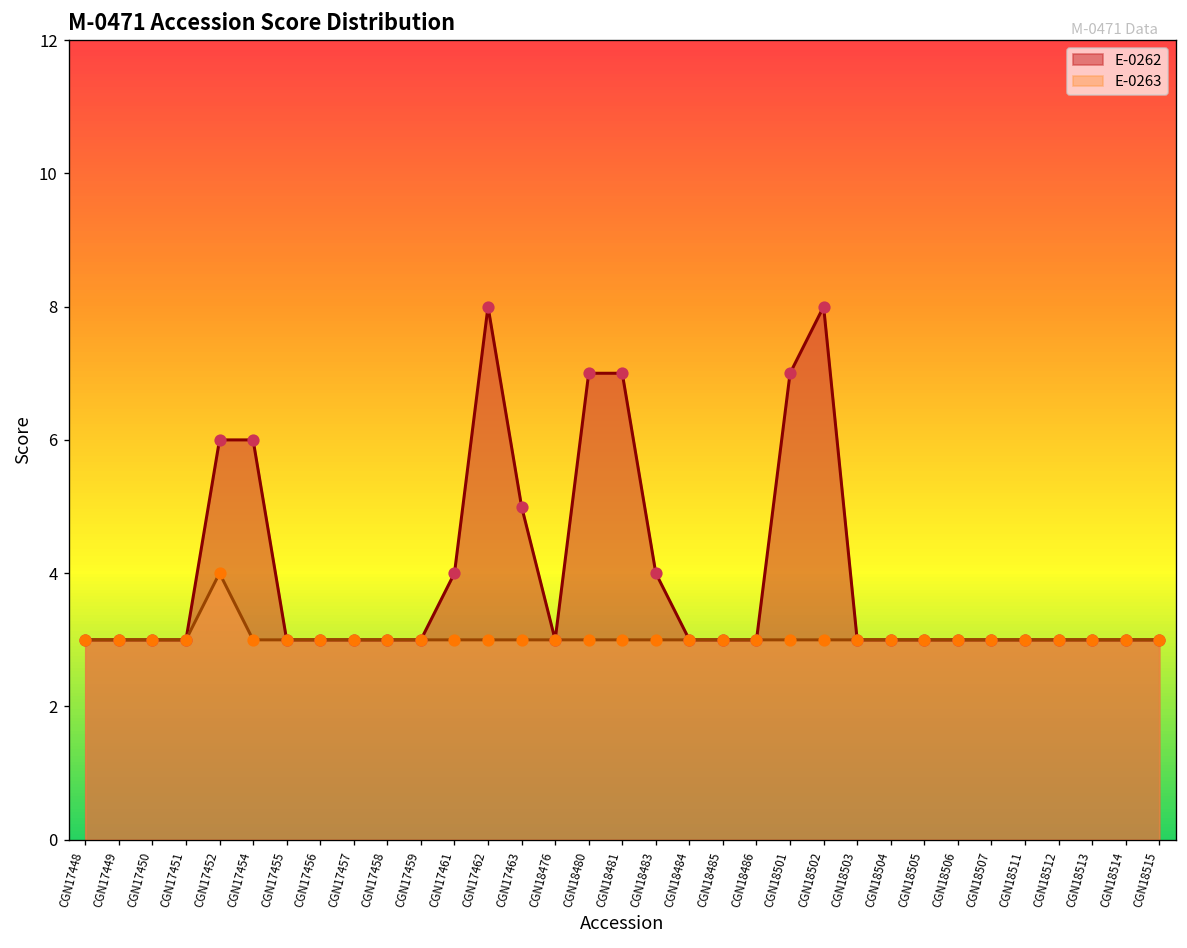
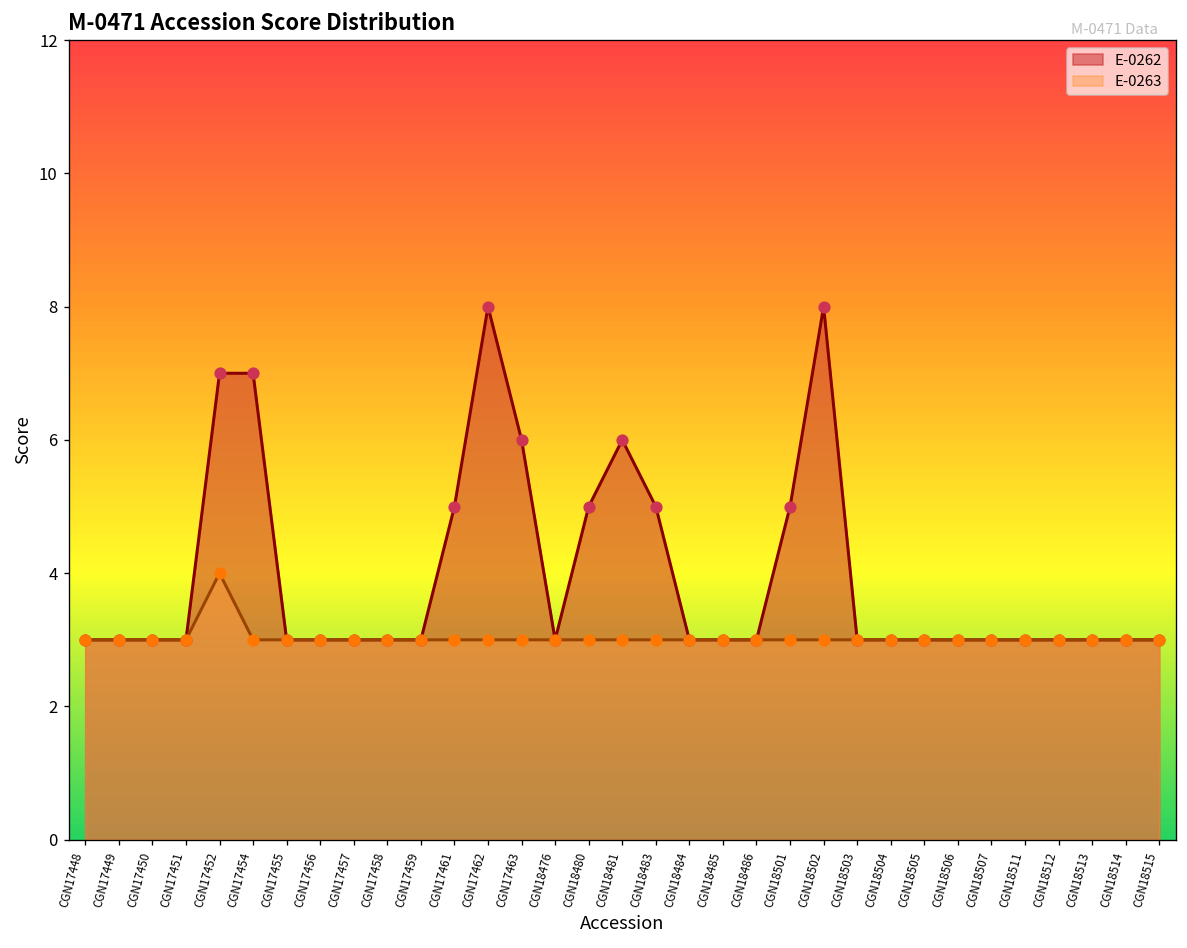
E-0262, CGN17452: 6 -> 7
E-0262, CGN17454: 6 -> 7
E-0262, CGN17461: 4 -> 5
E-0262, CGN17463: 5 -> 6
E-0262, CGN18480: 7 -> 5
E-0262, CGN18481: 7 -> 6
E-0262, CGN18483: 4 -> 5
E-0262, CGN18501: 7 -> 5
